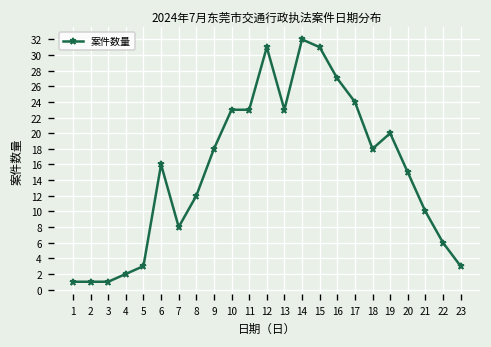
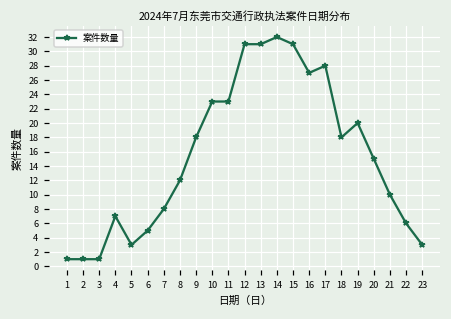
4: 2 -> 7
6: 16 -> 5
13: 23 -> 31
17: 24 -> 28
